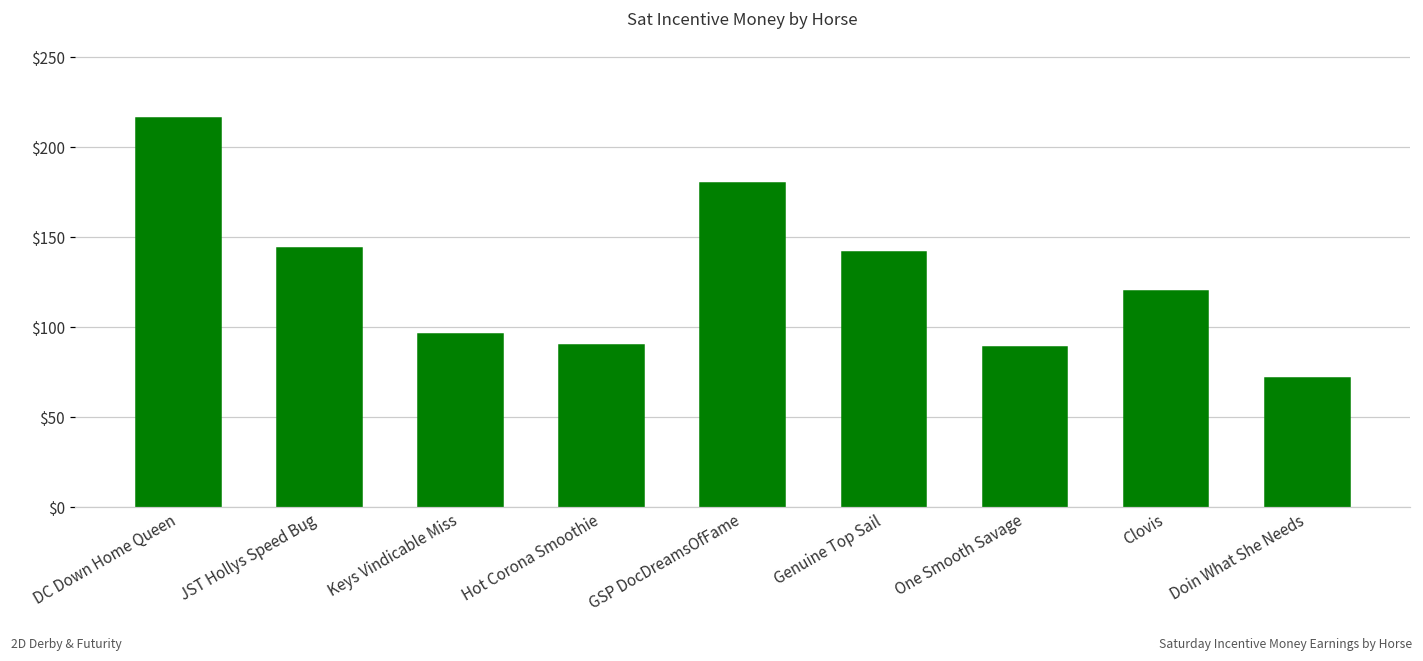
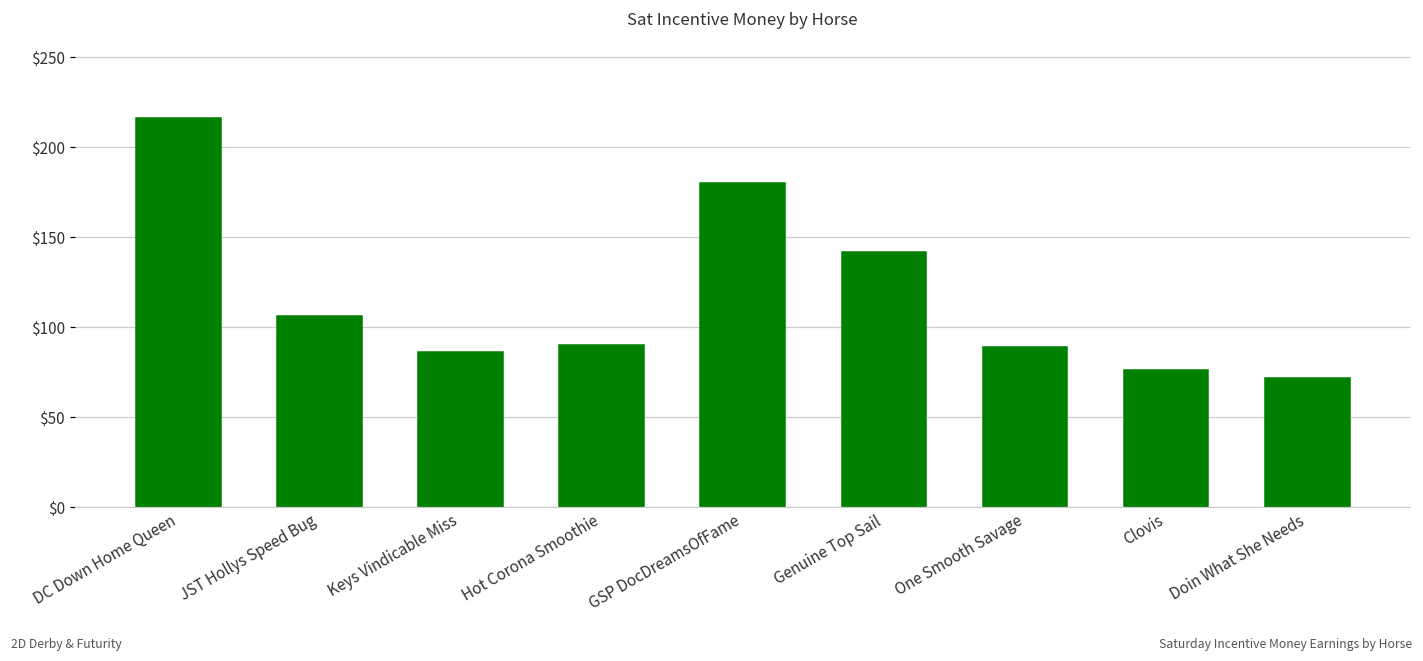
JST Hollys Speed Bug: $144 -> $106
Keys Vindicable Miss: $96 -> $86
Clovis: $120 -> $76
